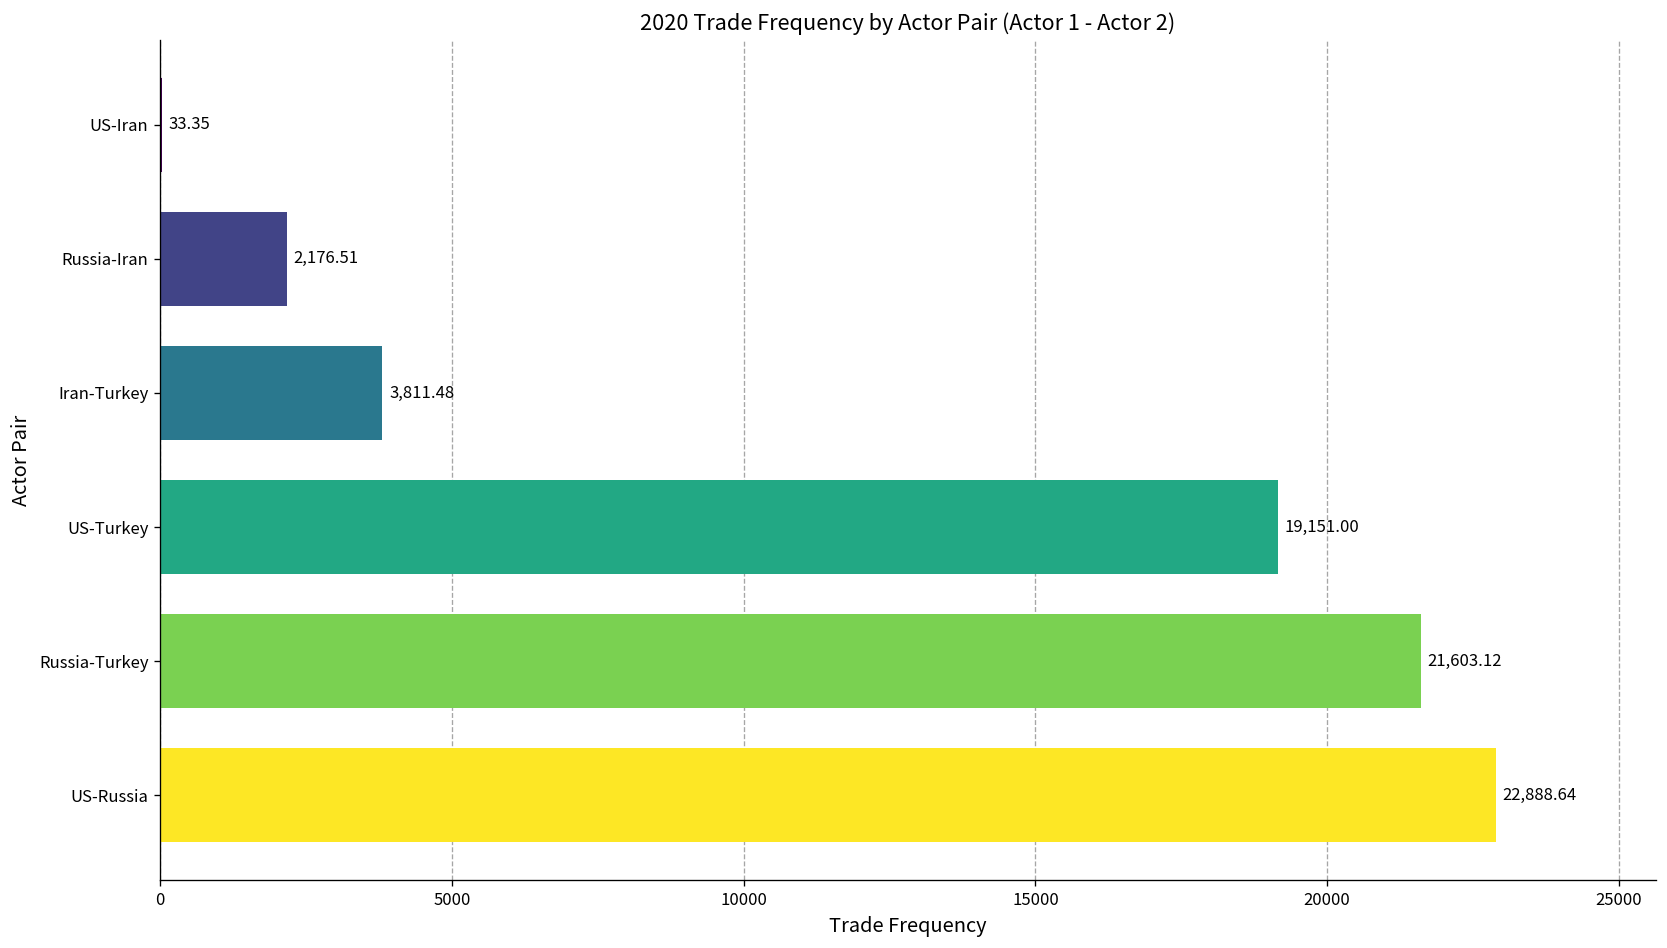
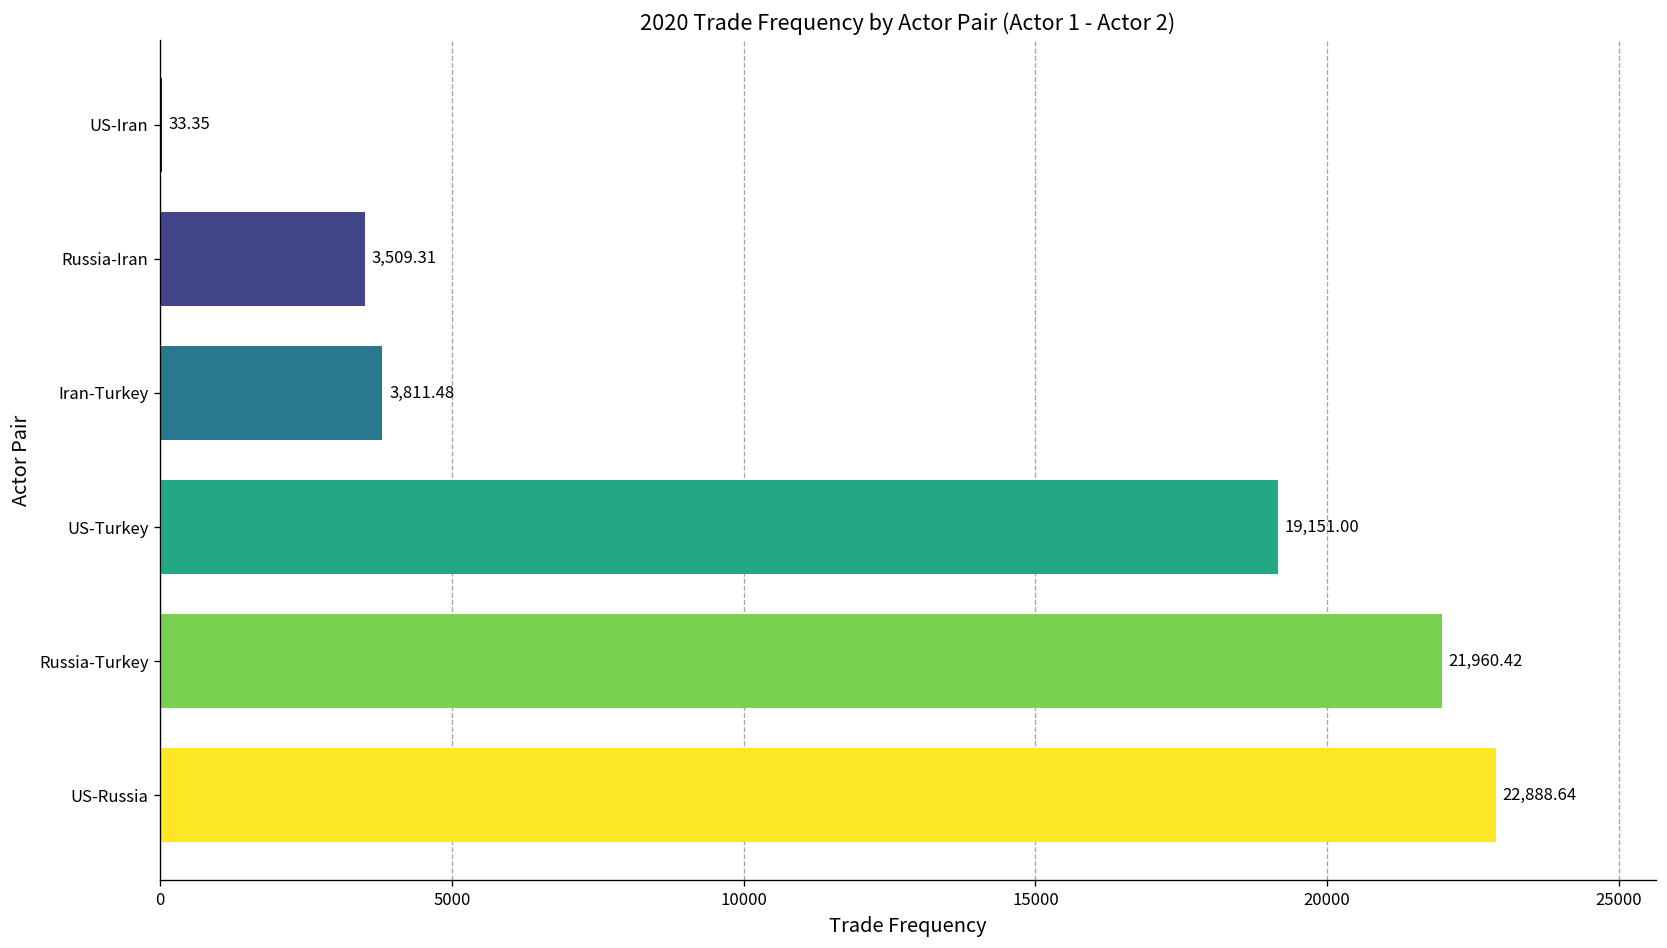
Russia-Iran: 2,176.51 -> 3,509.31
Russia-Turkey: 21,603.12 -> 21,960.42
